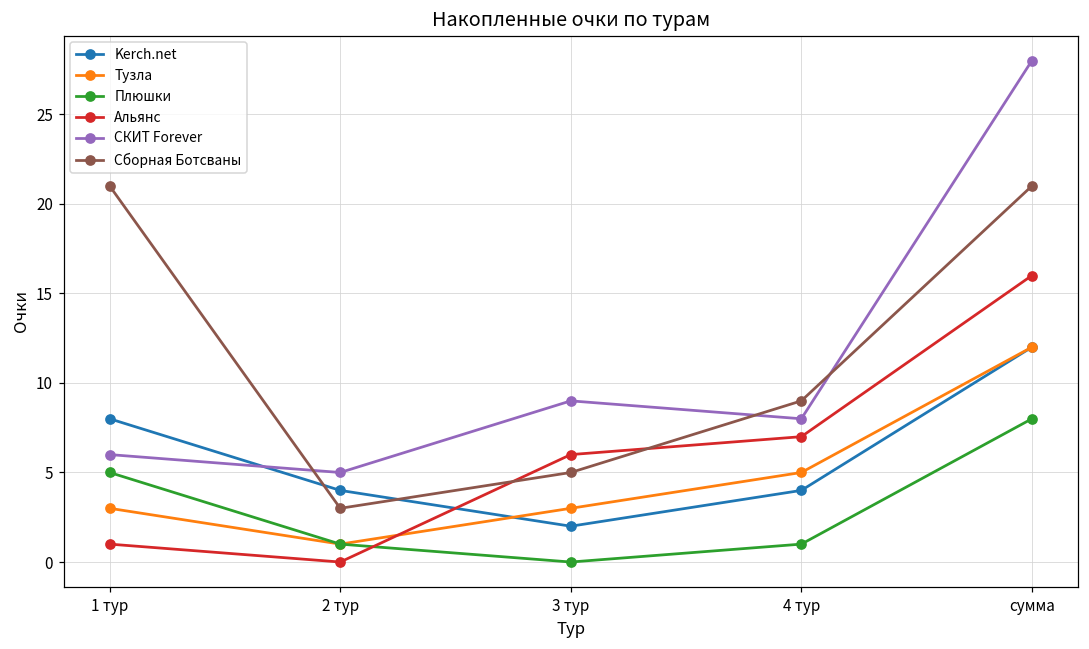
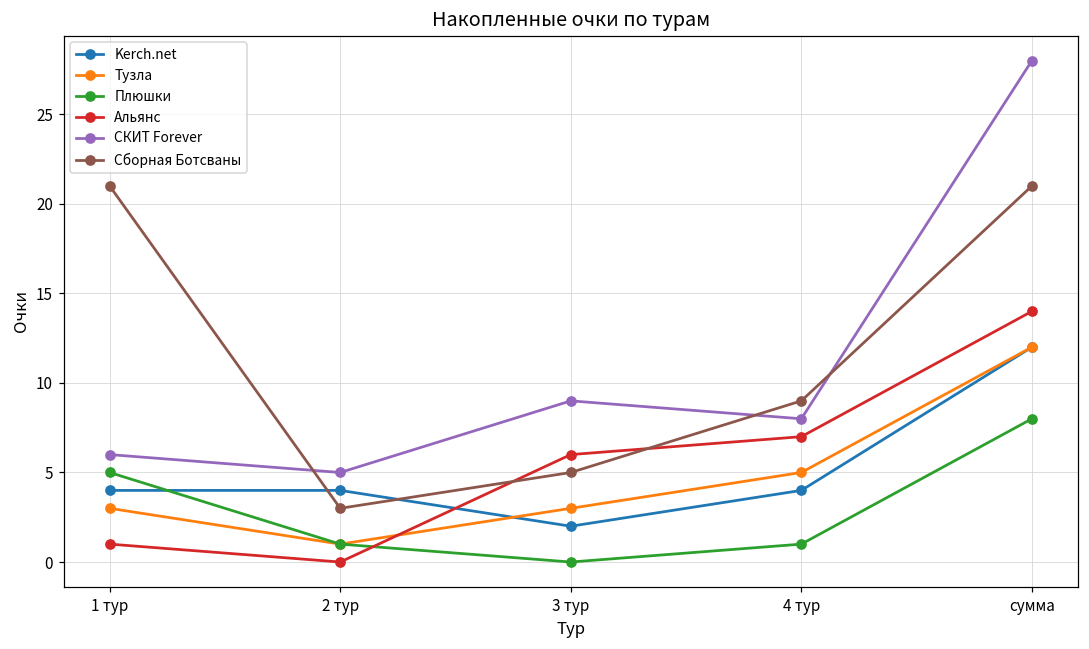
Kerch.net, 1 тур: 8 -> 4
Альянс, сумма: 16 -> 14
